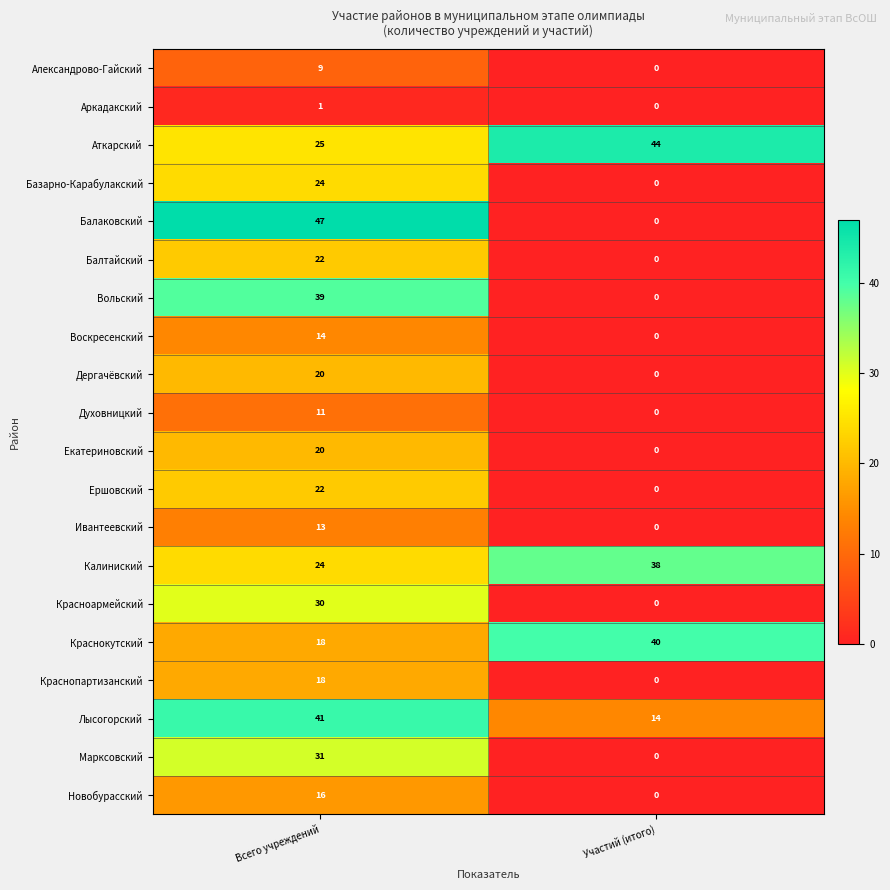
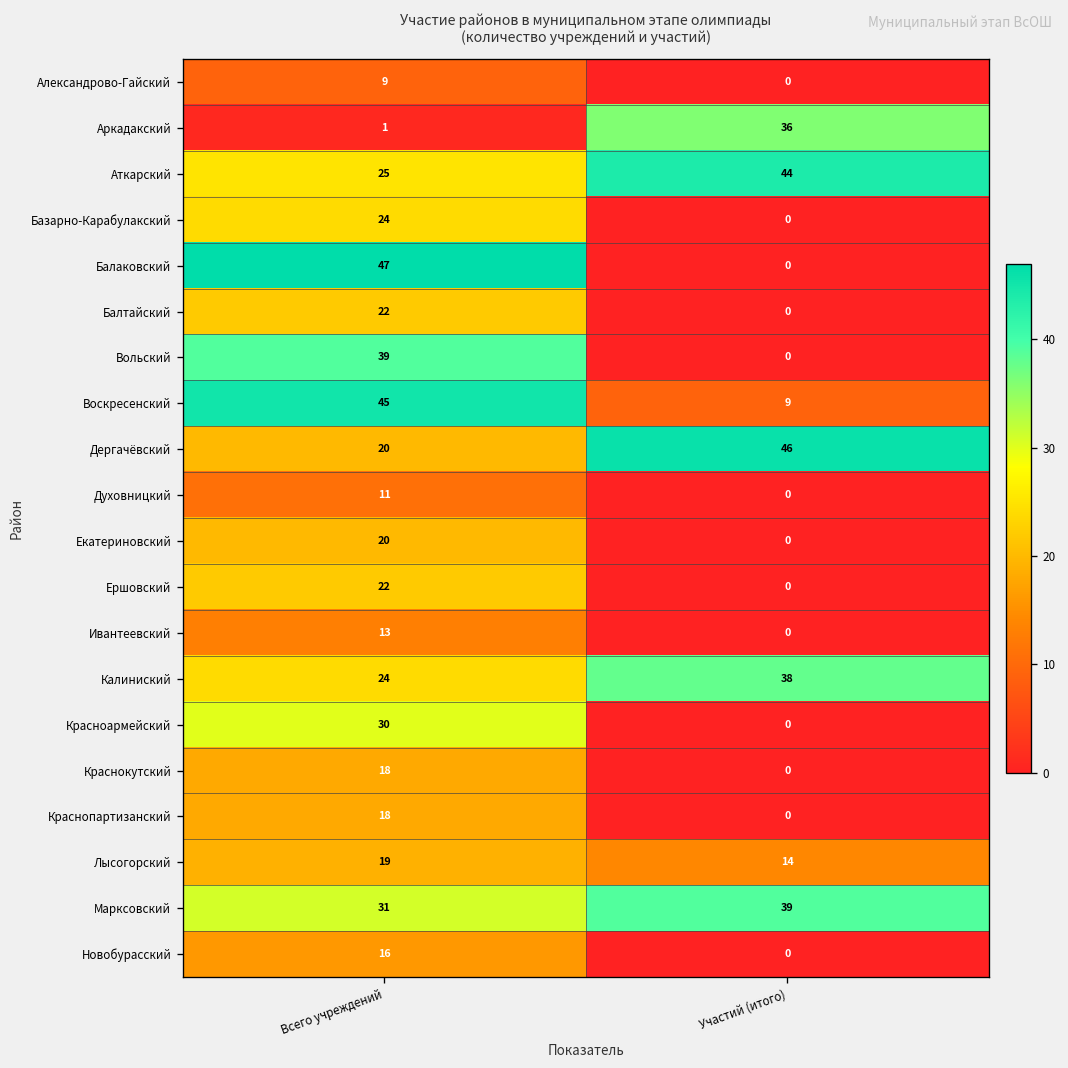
Аркадакский, Участий (итого): 0 -> 36
Воскресенский, Всего учреждений: 14 -> 45
Воскресенский, Участий (итого): 0 -> 9
Дергачёвский, Участий (итого): 0 -> 46
Краснокутский, Участий (итого): 40 -> 0
Лысогорский, Всего учреждений: 41 -> 19
Марксовский, Участий (итого): 0 -> 39
